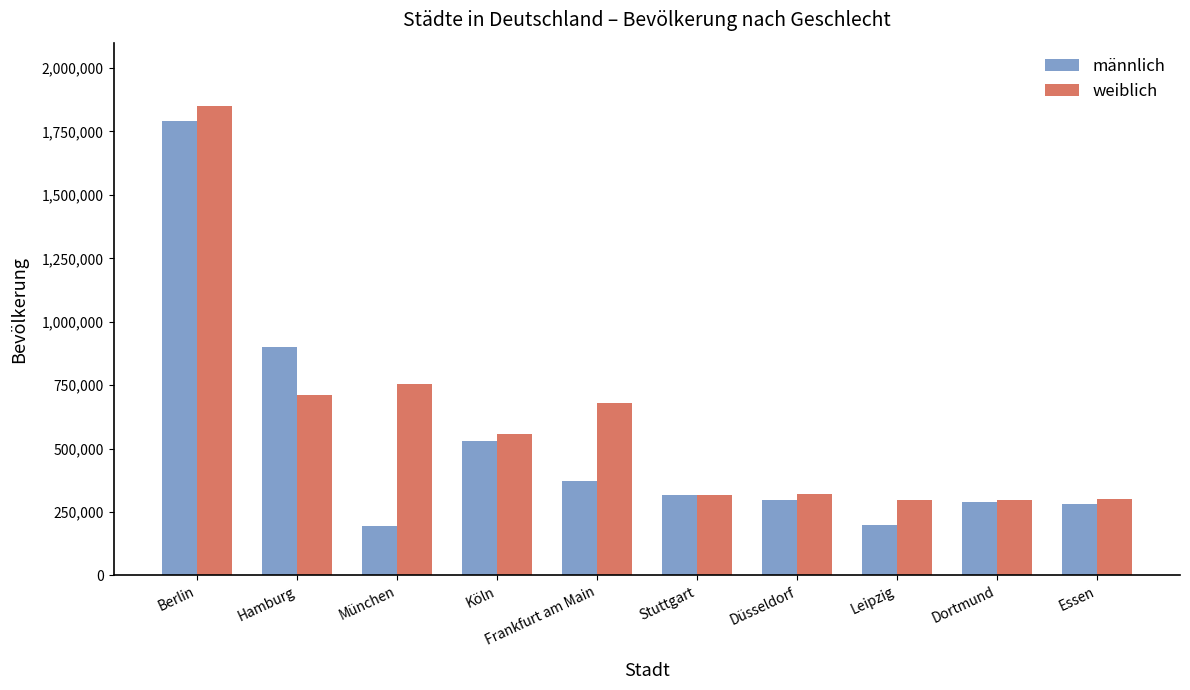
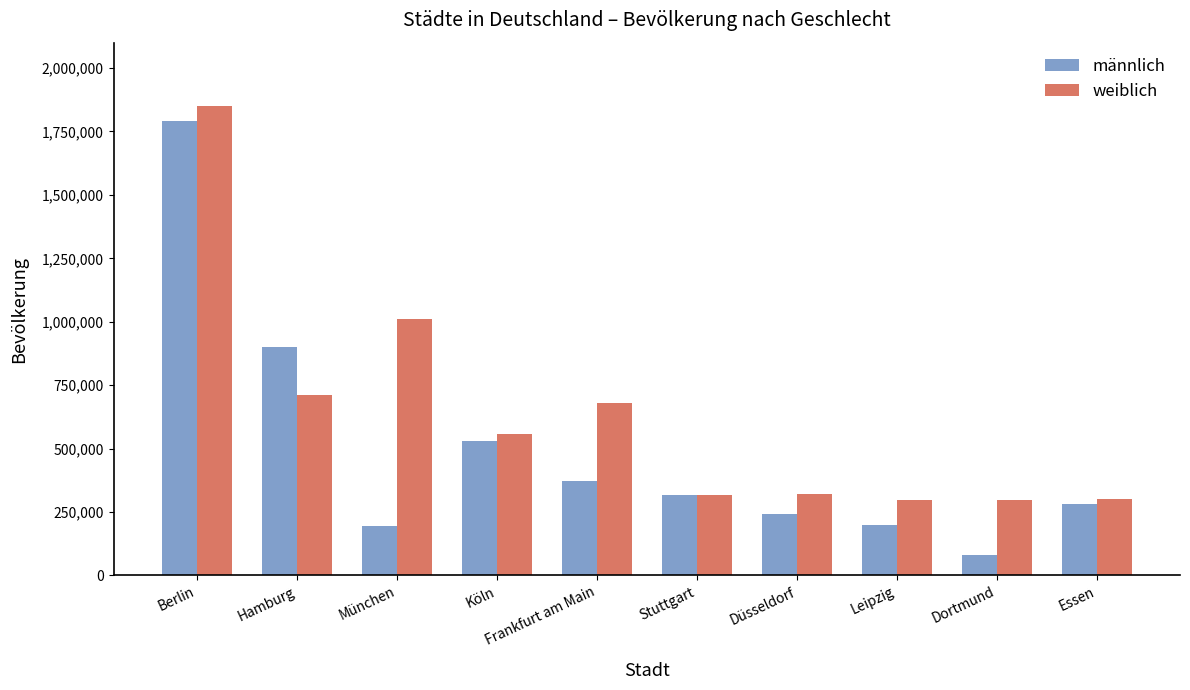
weiblich, München: 750,000 -> 1,010,000
männlich, Düsseldorf: 300,000 -> 240,000
männlich, Dortmund: 290,000 -> 80,000
